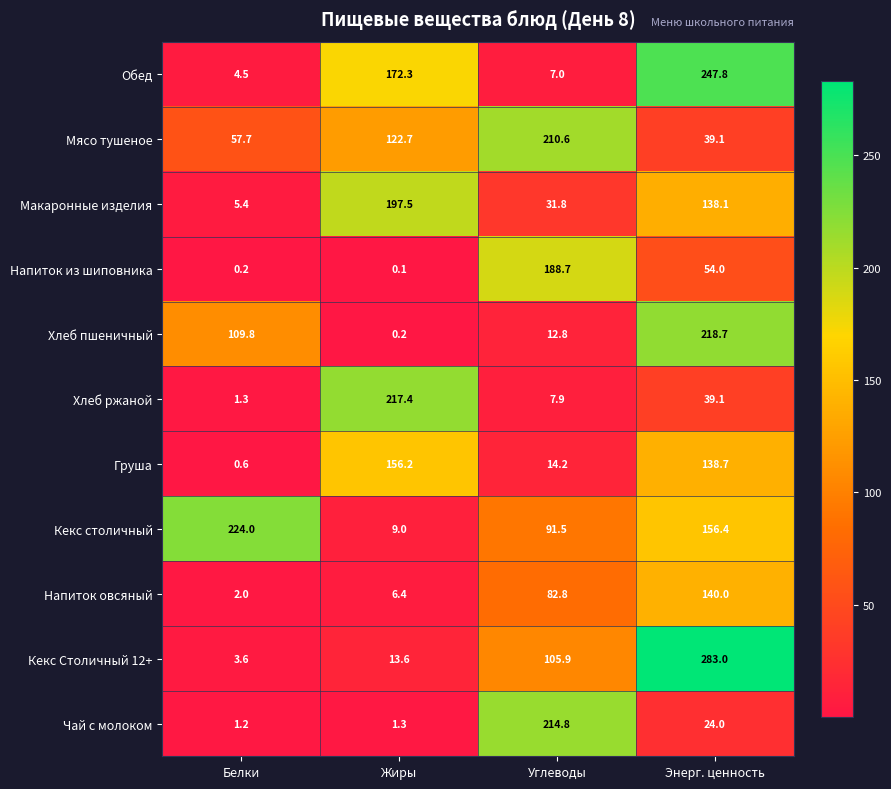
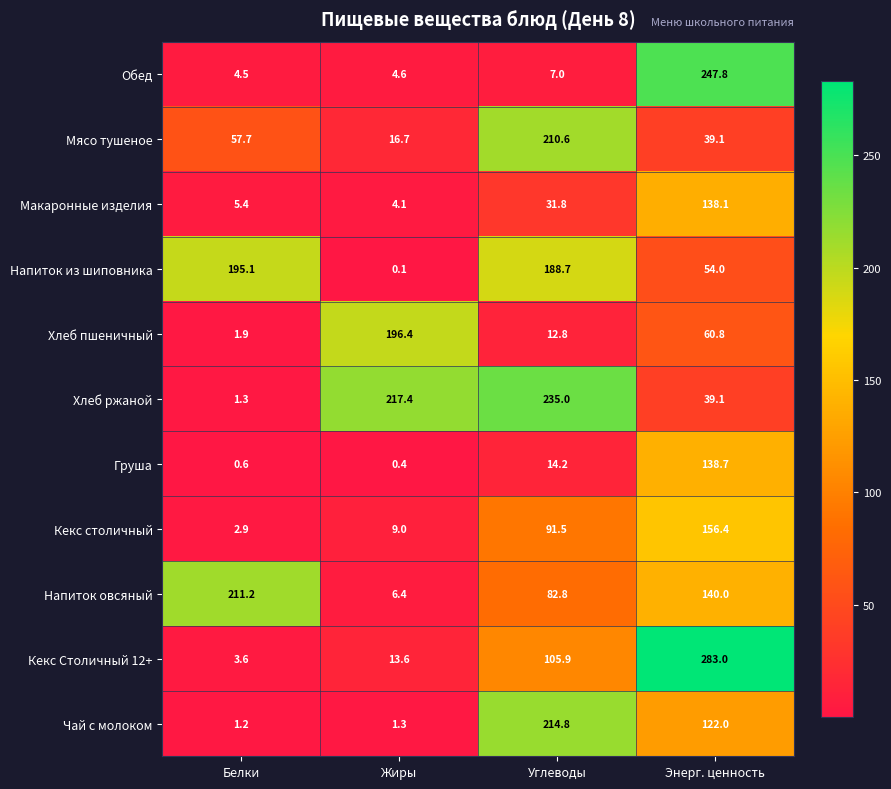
Обед, Жиры: 172.3 -> 4.6
Мясо тушеное, Жиры: 122.7 -> 16.7
Макаронные изделия, Жиры: 197.5 -> 4.1
Напиток из шиповника, Белки: 0.2 -> 195.1
Хлеб пшеничный, Белки: 109.8 -> 1.9
Хлеб пшеничный, Жиры: 0.2 -> 196.4
Хлеб пшеничный, Энерг. ценность: 218.7 -> 60.8
Хлеб ржаной, Углеводы: 7.9 -> 235.0
Груша, Жиры: 156.2 -> 0.4
Кекс столичный, Белки: 224.0 -> 2.9
Напиток овсяный, Белки: 2.0 -> 211.2
Чай с молоком, Энерг. ценность: 24.0 -> 122.0
